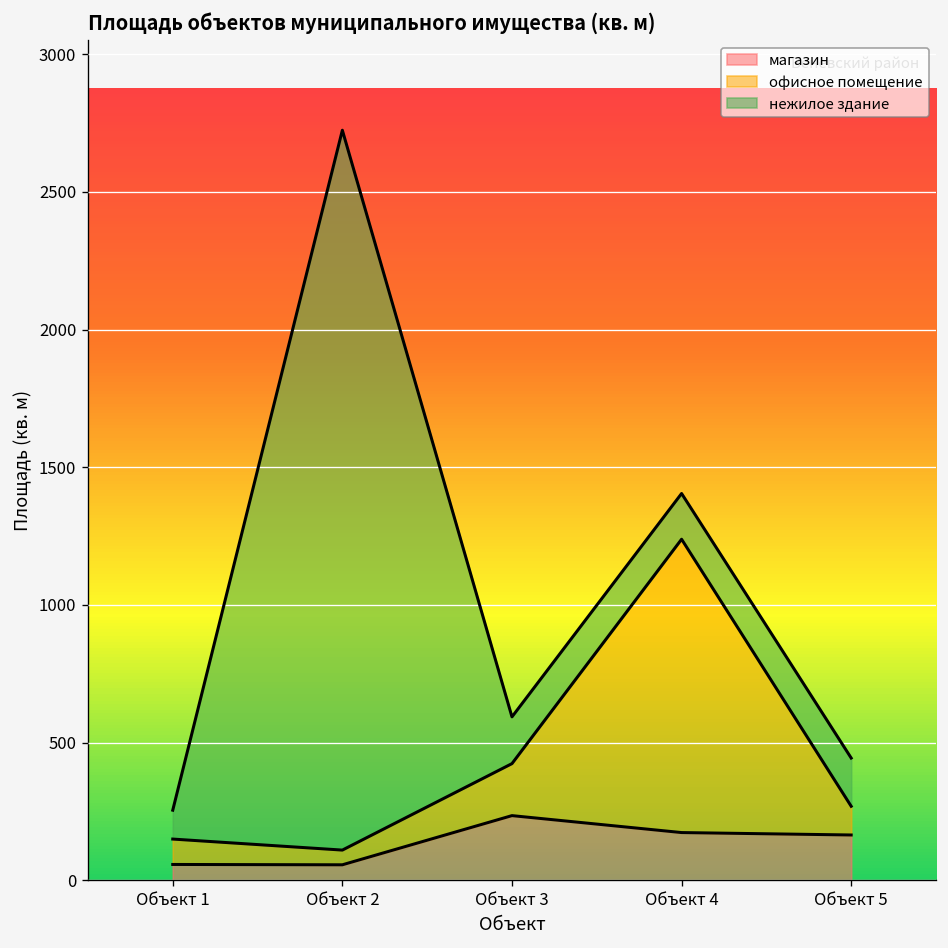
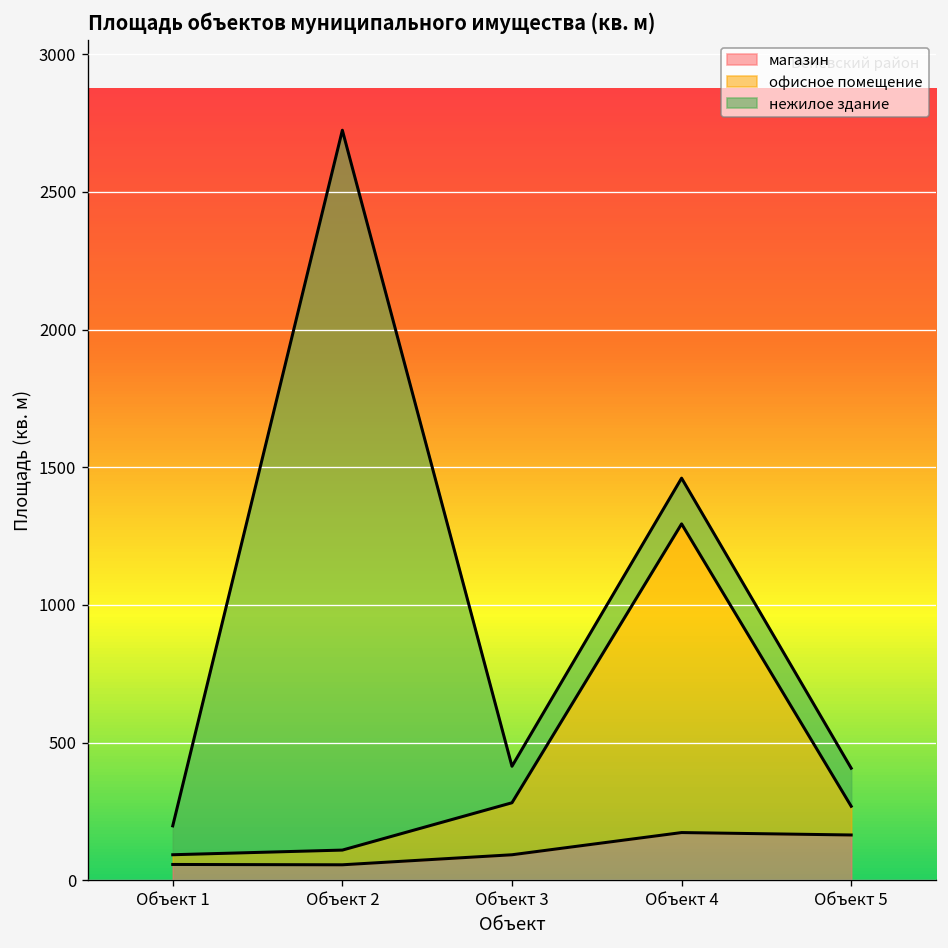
офисное помещение, Объект 1: 90 -> 40
магазин, Объект 3: 240 -> 90
нежилое здание, Объект 3: 170 -> 130
офисное помещение, Объект 4: 1060 -> 1120
нежилое здание, Объект 5: 180 -> 140
